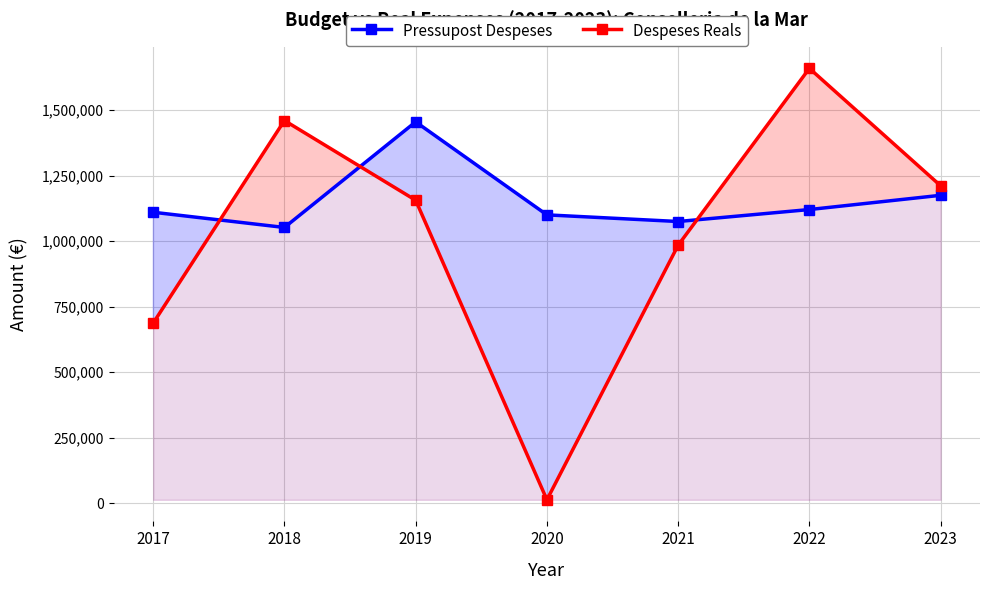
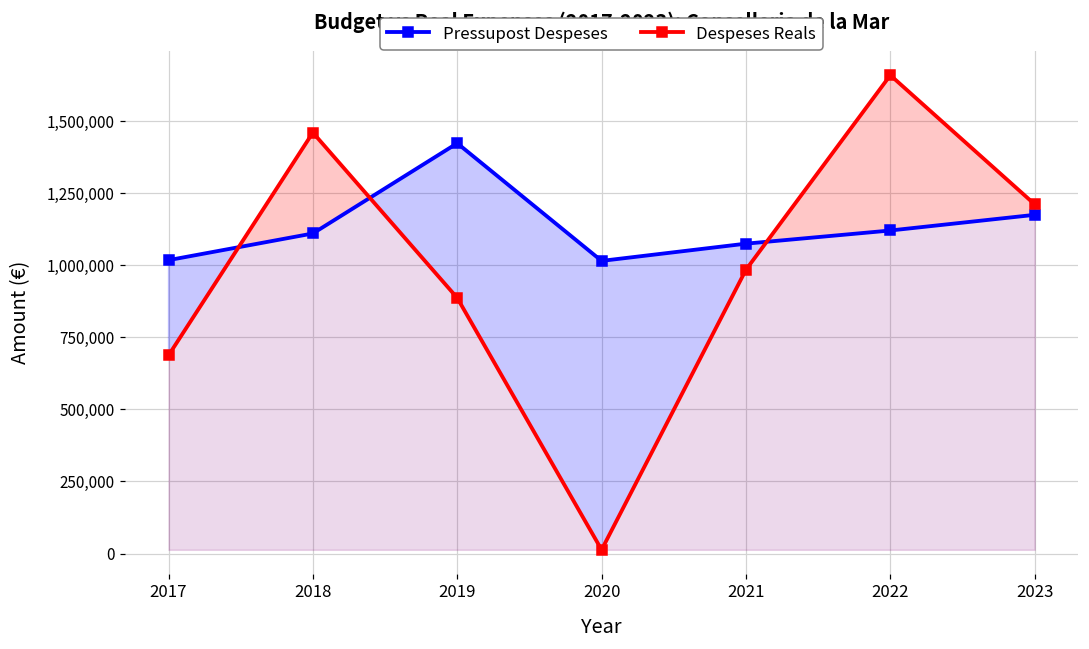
Pressupost Despeses, 2017: 1,110,000 -> 1,020,000
Pressupost Despeses, 2018: 1,050,000 -> 1,110,000
Pressupost Despeses, 2019: 1,450,000 -> 1,420,000
Despeses Reals, 2019: 1,160,000 -> 890,000
Pressupost Despeses, 2020: 1,100,000 -> 1,010,000
